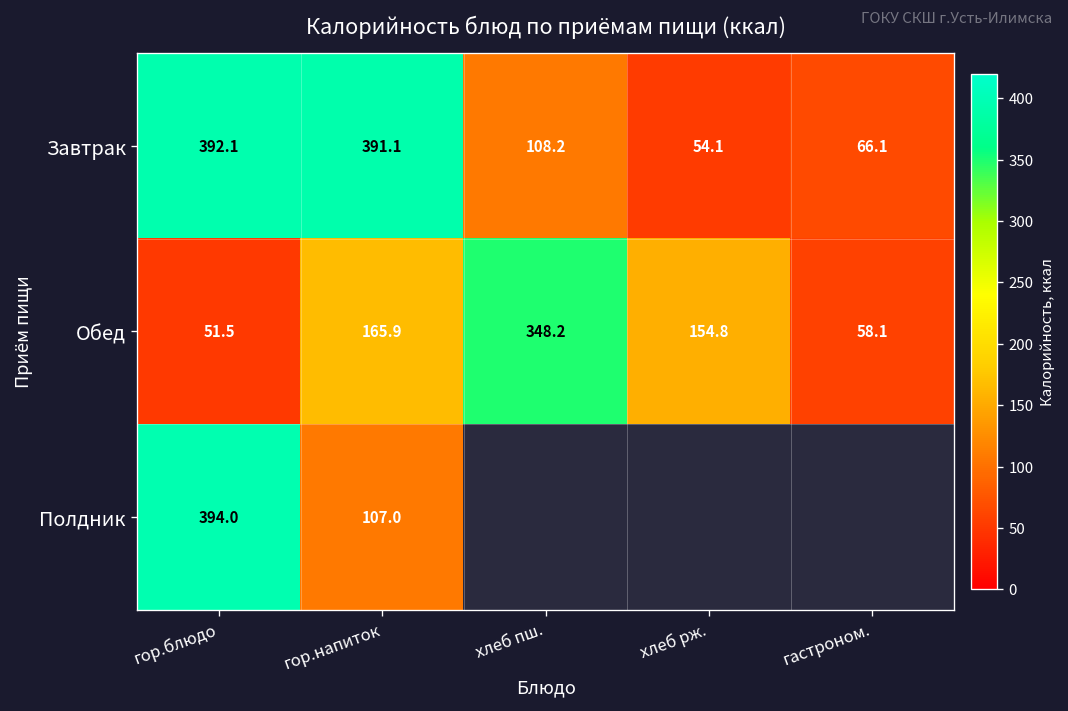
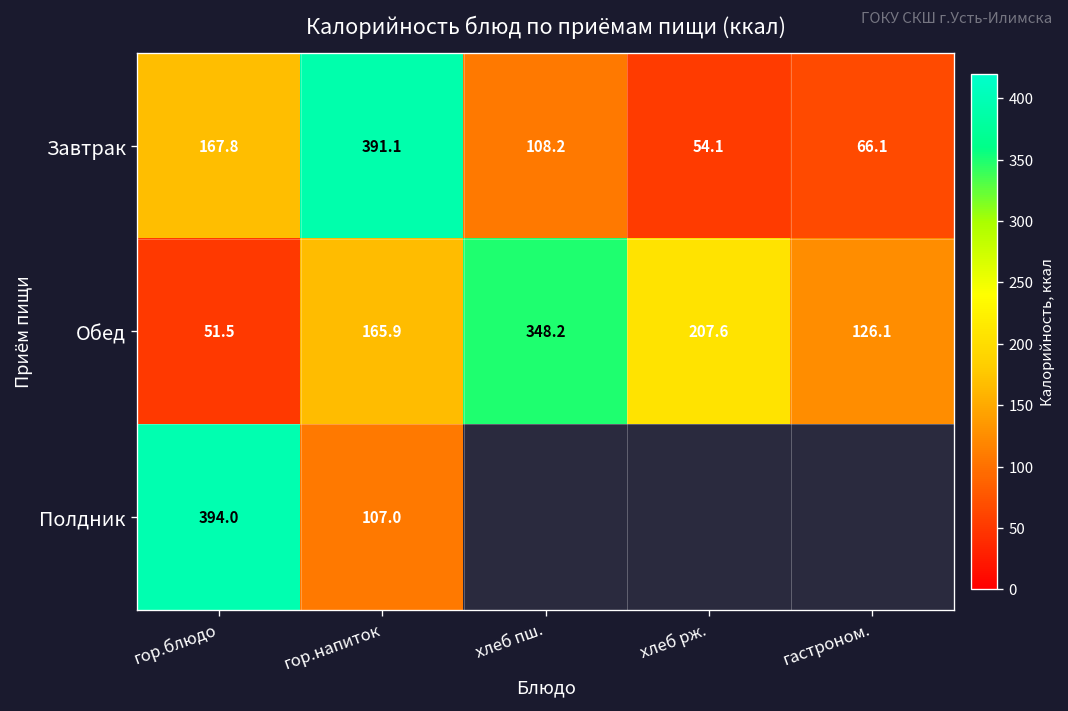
Завтрак, гор.блюдо: 392.1 -> 167.8
Обед, хлеб рж.: 154.8 -> 207.6
Обед, гастроном.: 58.1 -> 126.1
